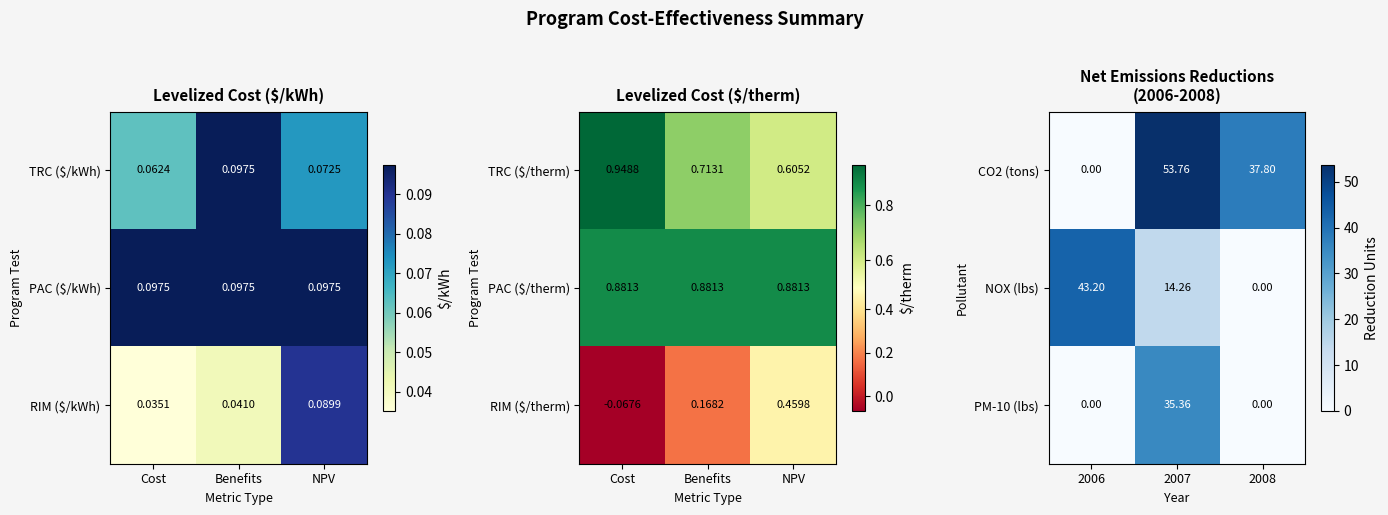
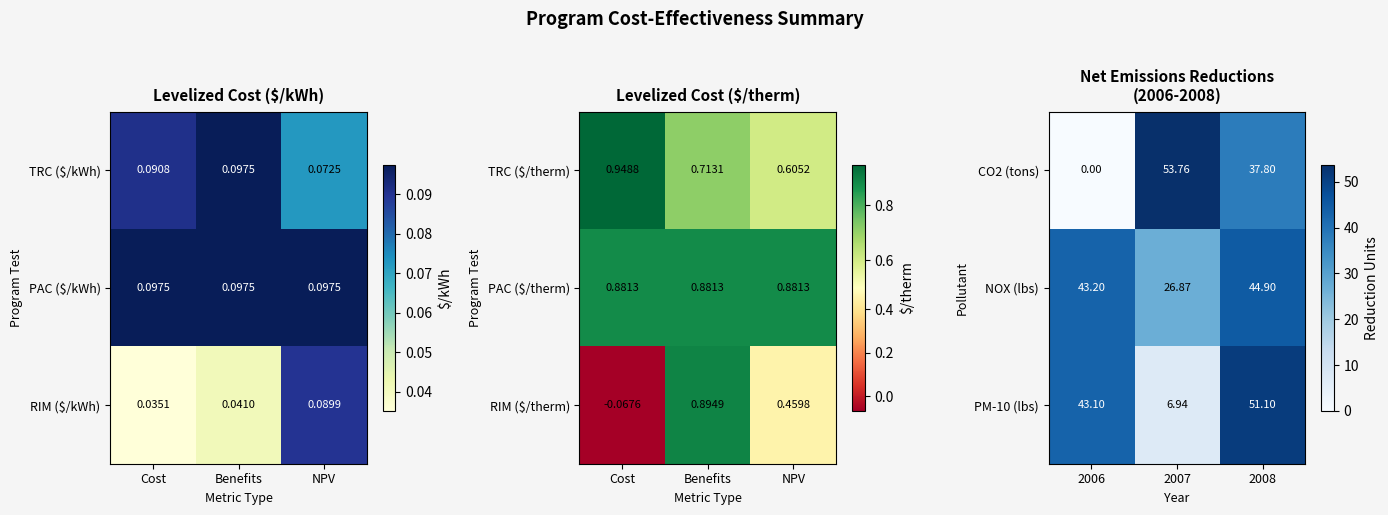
Levelized Cost ($/kWh), TRC ($/kWh), Cost: 0.0624 -> 0.0908
Levelized Cost ($/therm), RIM ($/therm), Benefits: 0.1682 -> 0.8949
Net Emissions Reductions (2006-2008), NOX (lbs), 2007: 14.26 -> 26.87
Net Emissions Reductions (2006-2008), NOX (lbs), 2008: 0.00 -> 44.90
Net Emissions Reductions (2006-2008), PM-10 (lbs), 2006: 0.00 -> 43.10
Net Emissions Reductions (2006-2008), PM-10 (lbs), 2007: 35.36 -> 6.94
Net Emissions Reductions (2006-2008), PM-10 (lbs), 2008: 0.00 -> 51.10
